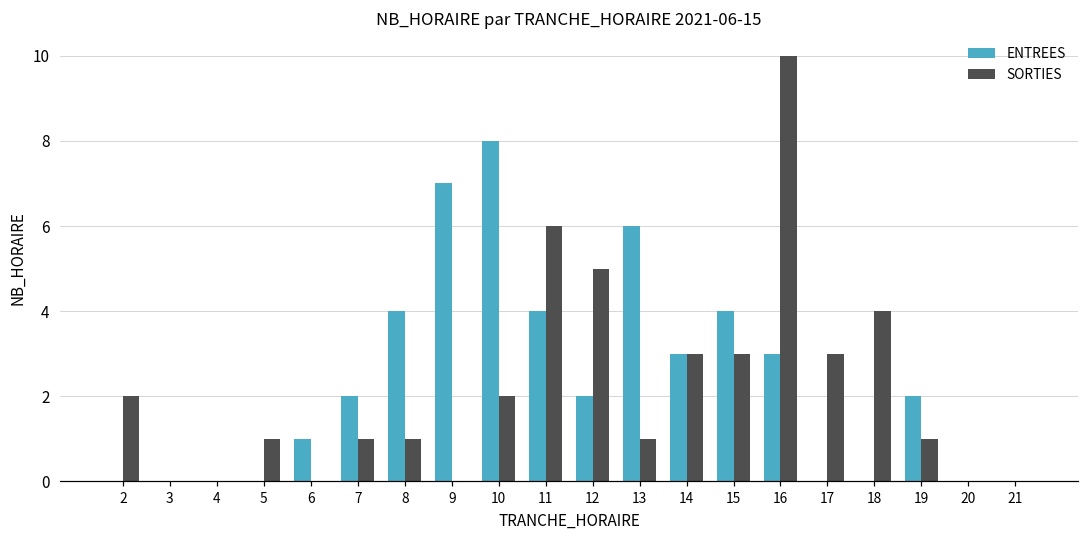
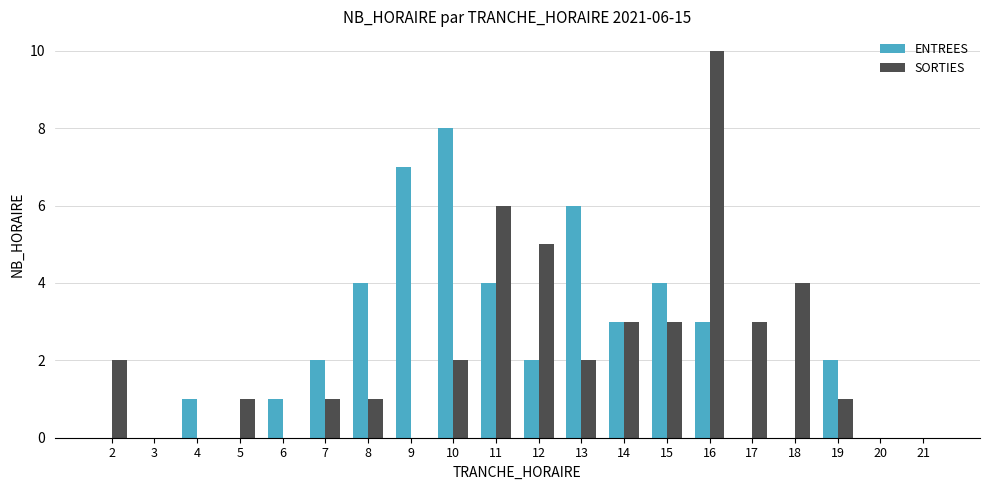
ENTREES, 4: 0 -> 1
SORTIES, 13: 1 -> 2
